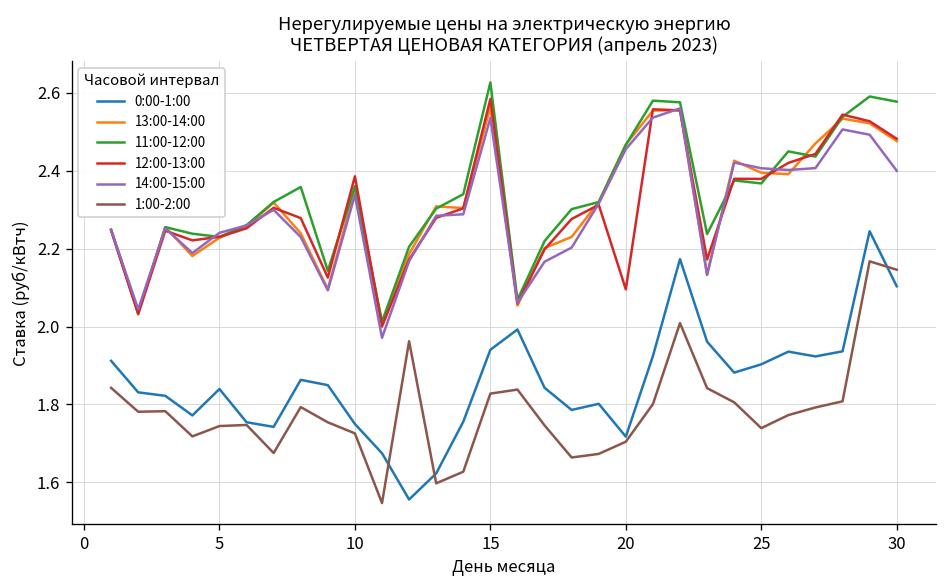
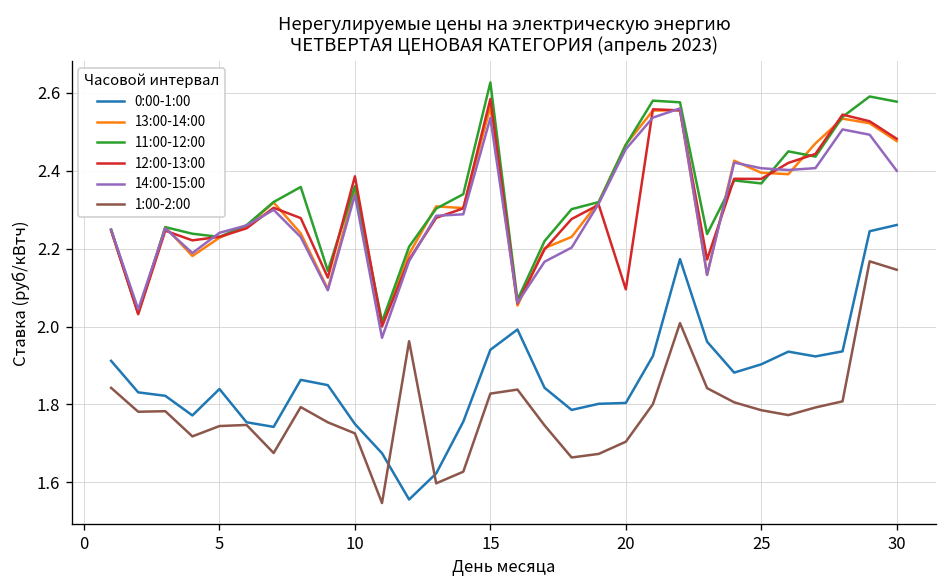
0:00-1:00, 20: 1.72 -> 1.80
1:00-2:00, 25: 1.74 -> 1.79
0:00-1:00, 30: 2.10 -> 2.26
